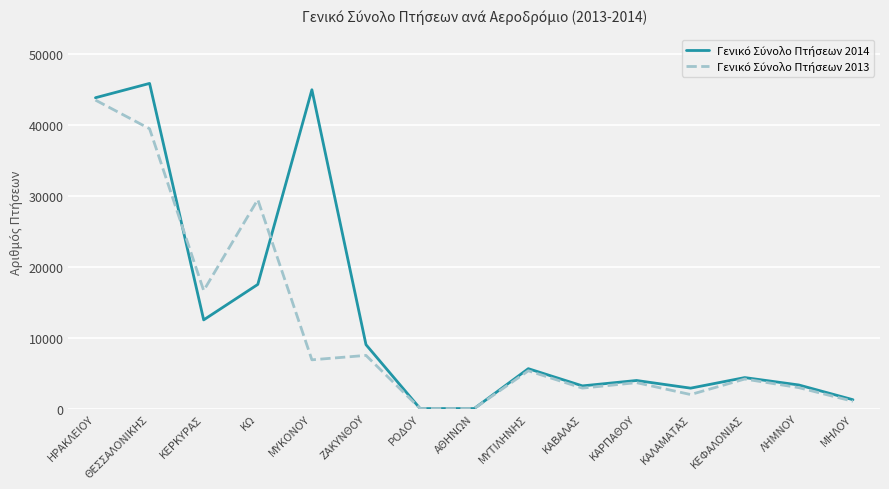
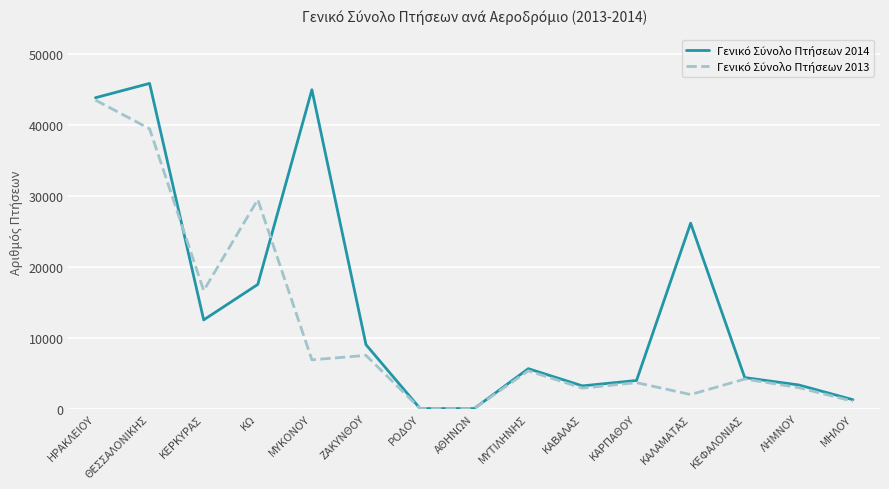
Γενικό Σύνολο Πτήσεων 2014, ΚΑΛΑΜΑΤΑΣ: 3000 -> 26000
